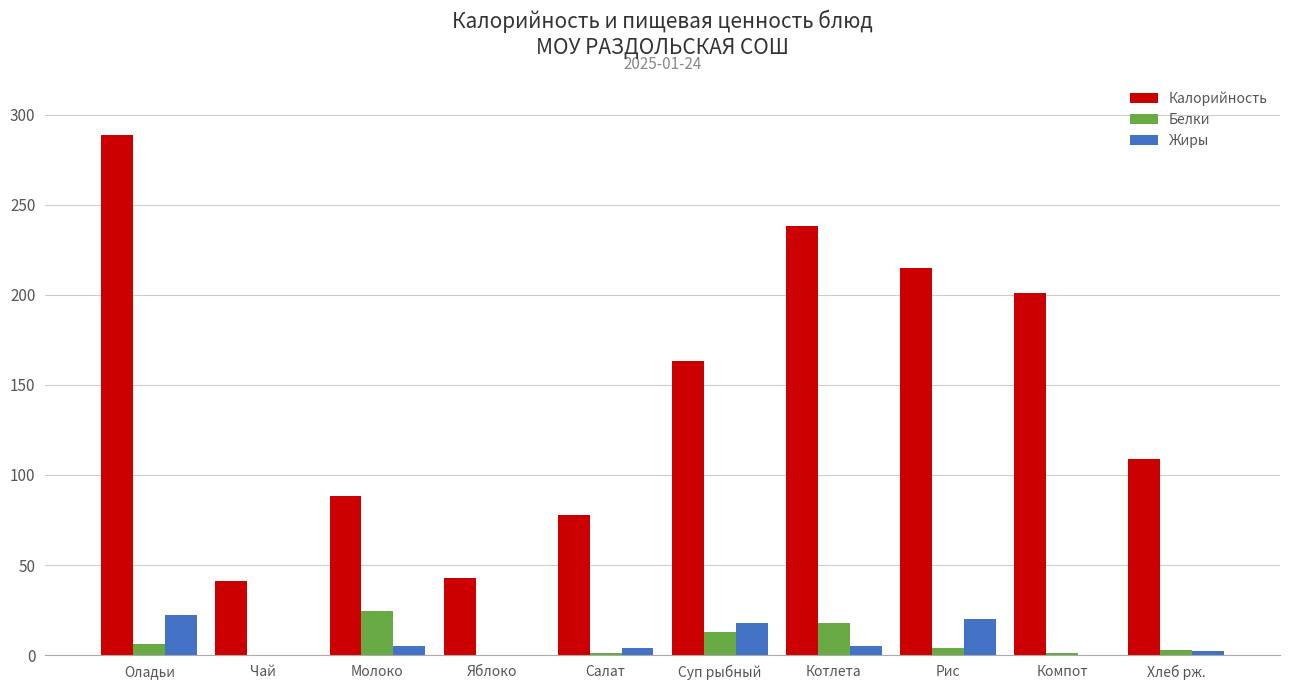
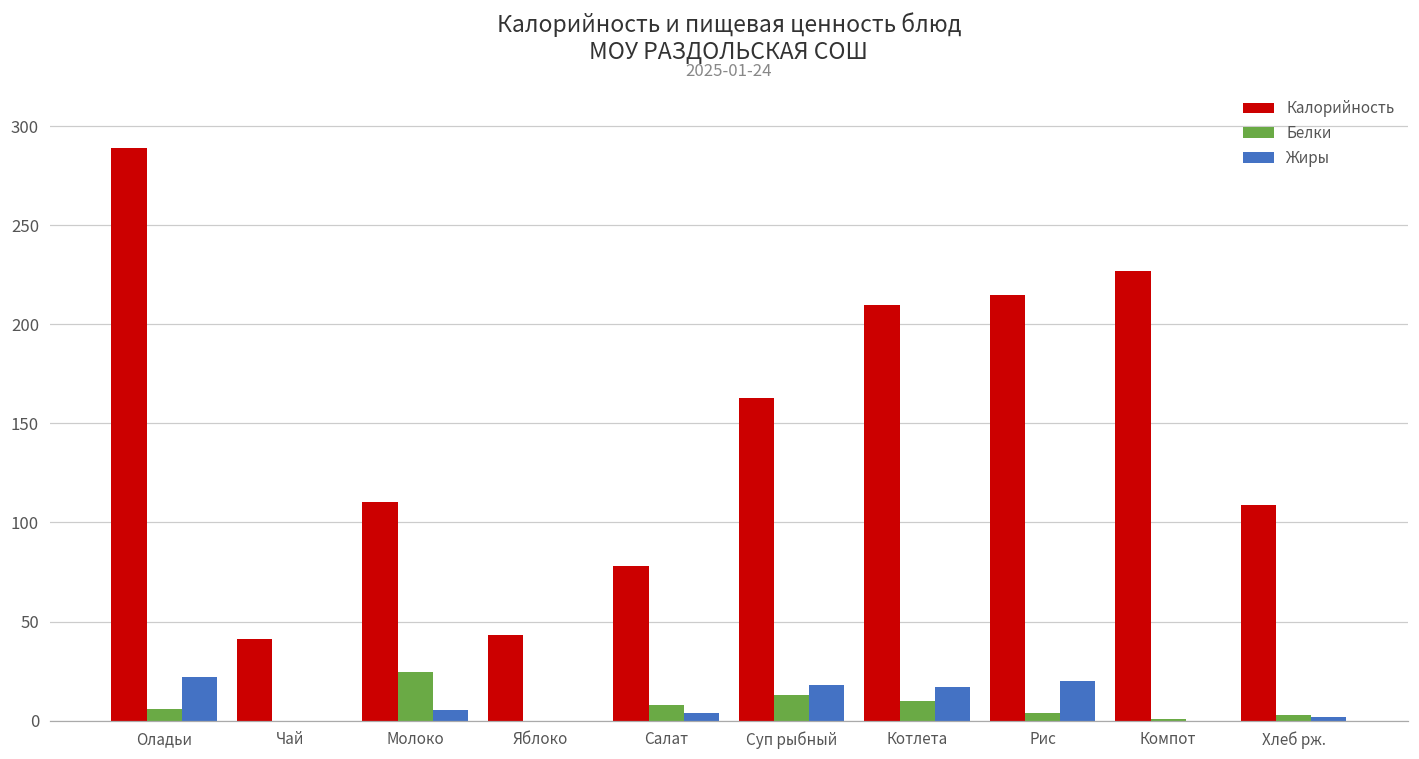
Калорийность, Молоко: 89 -> 111
Белки, Салат: 1 -> 8
Калорийность, Котлета: 238 -> 210
Белки, Котлета: 18 -> 10
Жиры, Котлета: 5 -> 17
Калорийность, Компот: 201 -> 227
